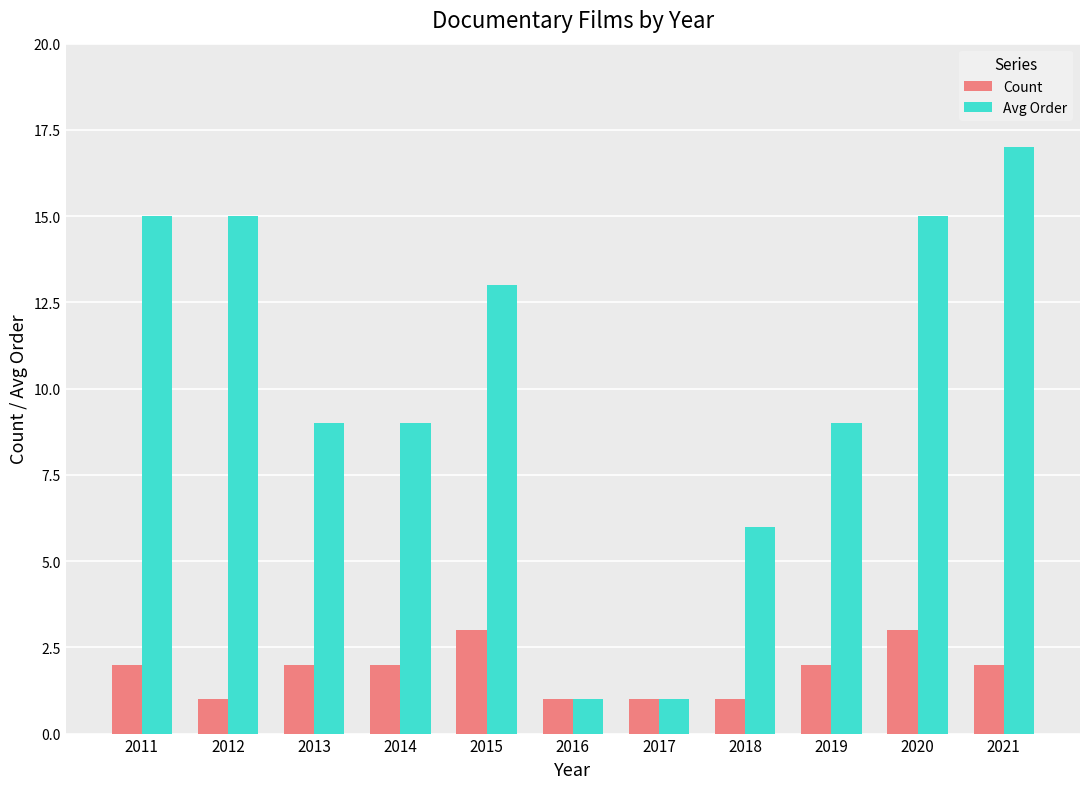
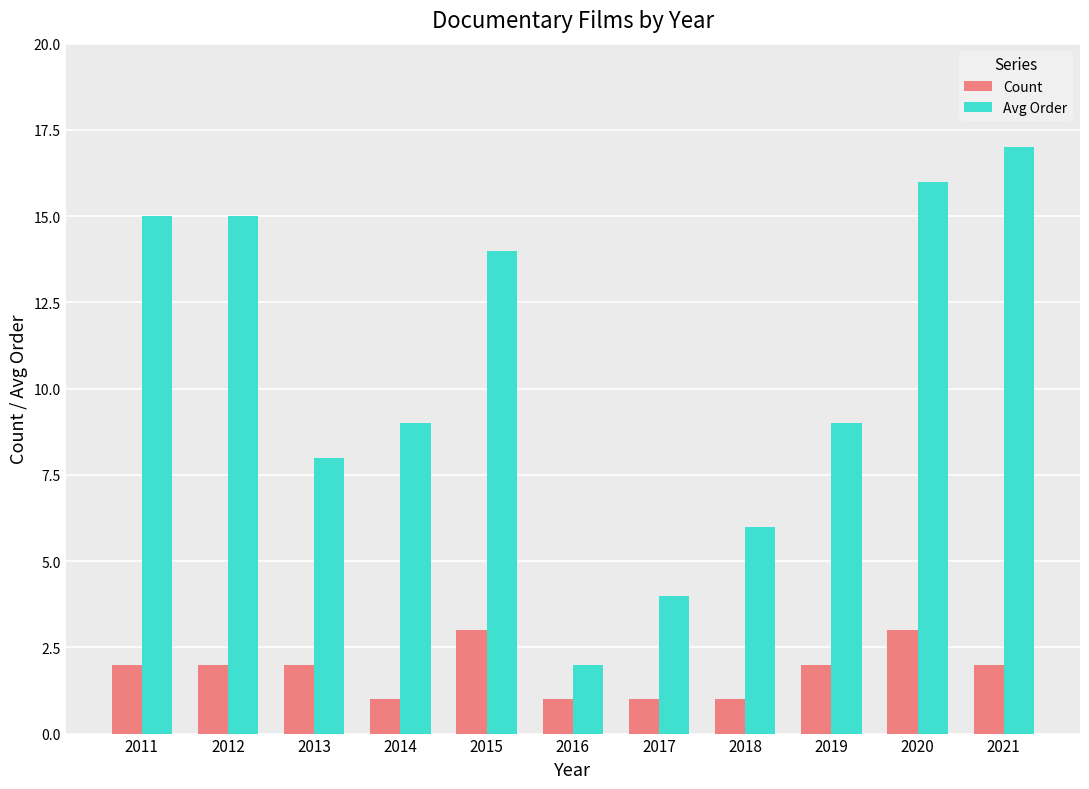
Count, 2012: 1 -> 2
Avg Order, 2013: 9 -> 8
Count, 2014: 2 -> 1
Avg Order, 2015: 13 -> 14
Avg Order, 2016: 1 -> 2
Avg Order, 2017: 1 -> 4
Avg Order, 2020: 15 -> 16
